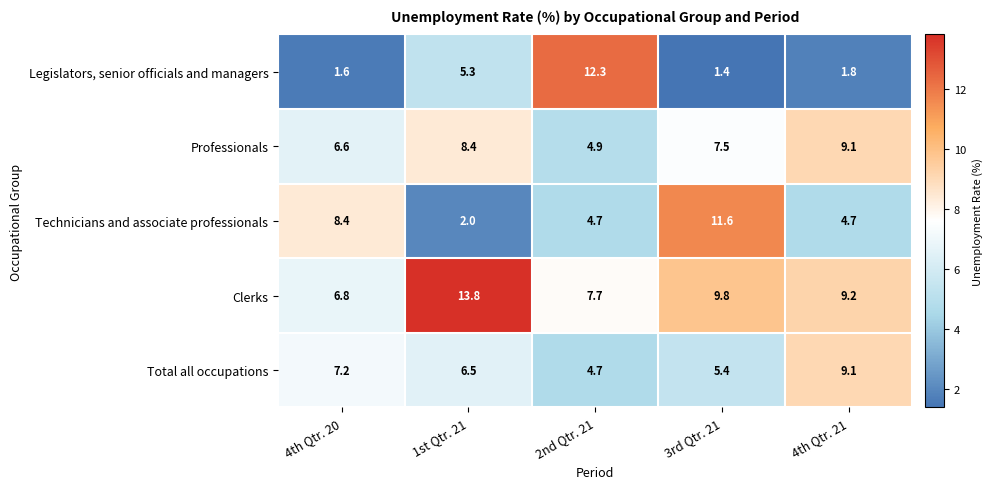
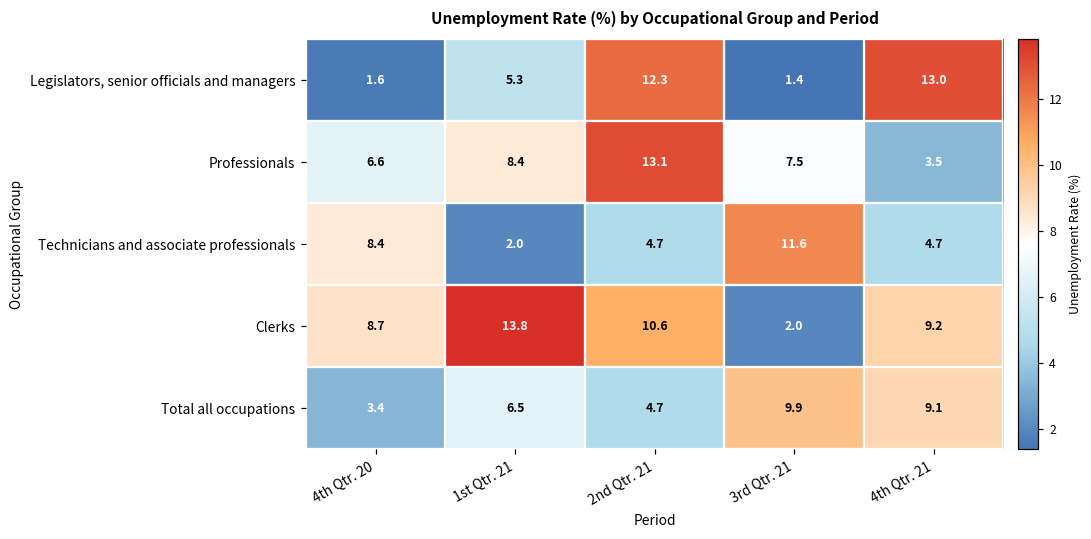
Legislators, senior officials and managers, 4th Qtr. 21: 1.8 -> 13.0
Professionals, 2nd Qtr. 21: 4.9 -> 13.1
Professionals, 4th Qtr. 21: 9.1 -> 3.5
Clerks, 4th Qtr. 20: 6.8 -> 8.7
Clerks, 2nd Qtr. 21: 7.7 -> 10.6
Clerks, 3rd Qtr. 21: 9.8 -> 2.0
Total all occupations, 4th Qtr. 20: 7.2 -> 3.4
Total all occupations, 3rd Qtr. 21: 5.4 -> 9.9
